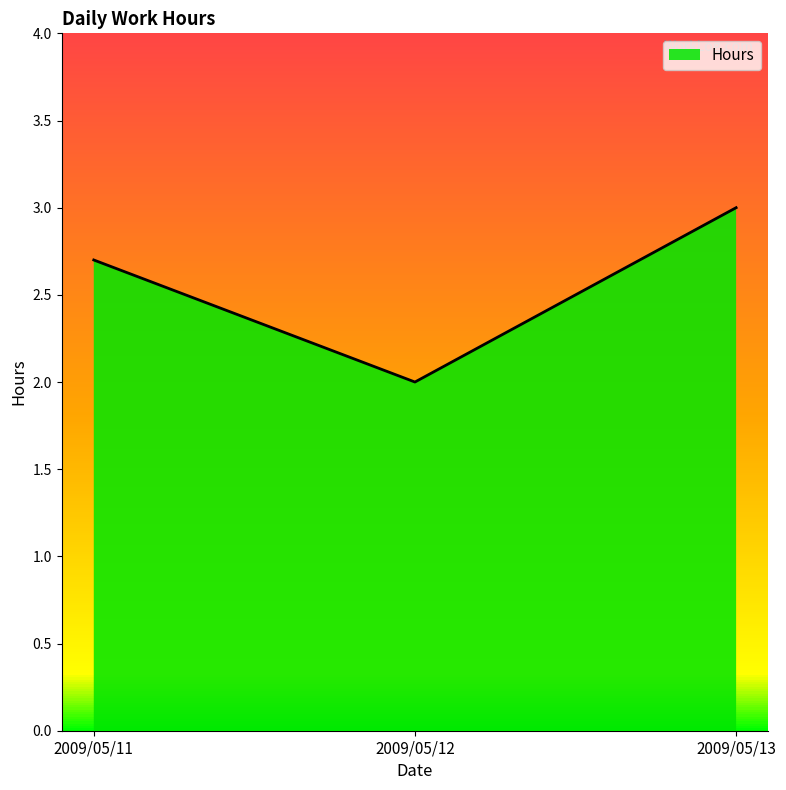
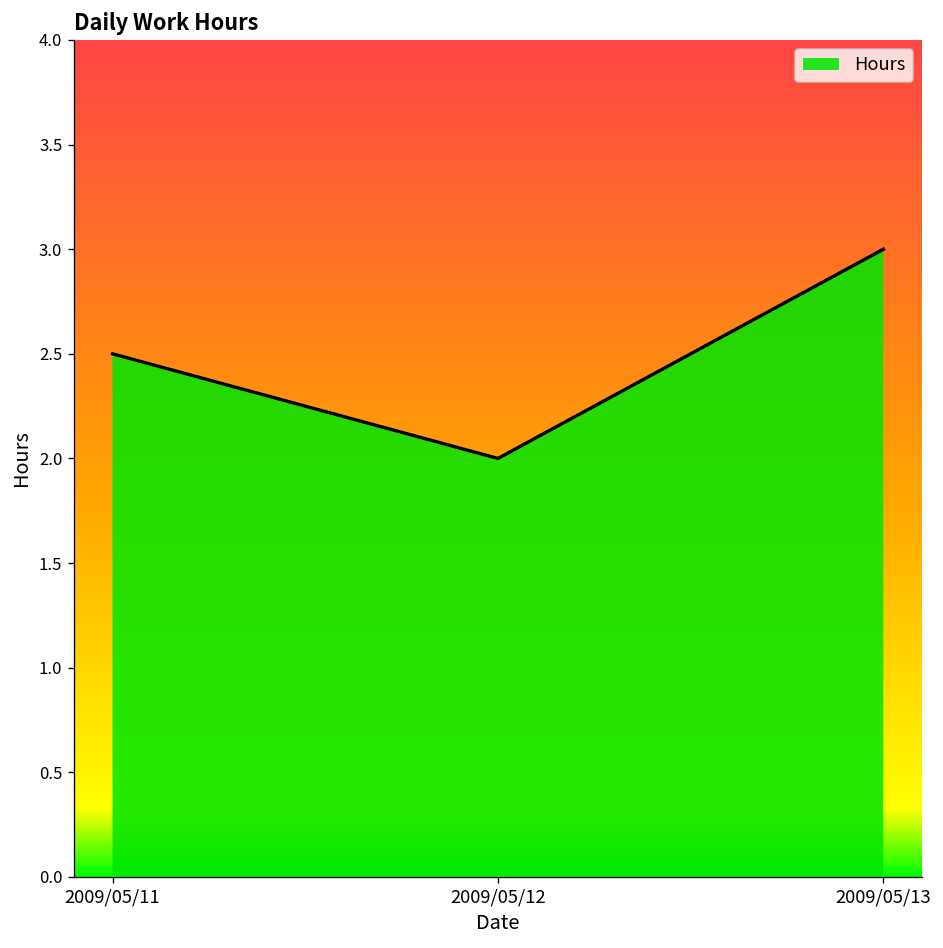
2009/05/11: 2.7 -> 2.5
